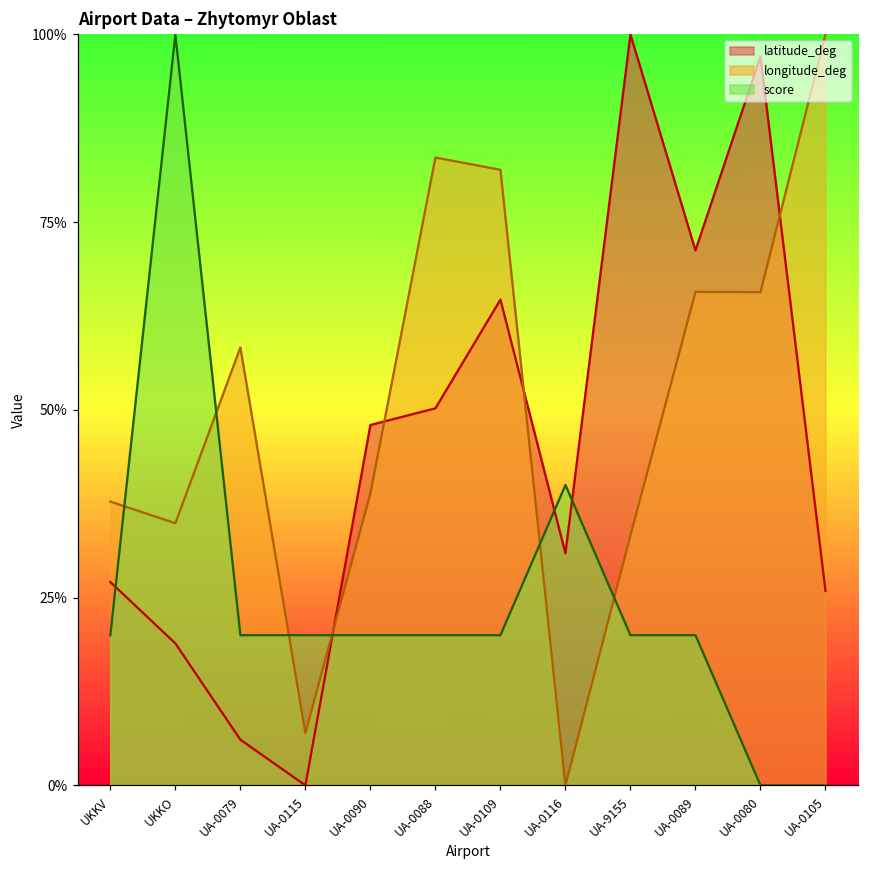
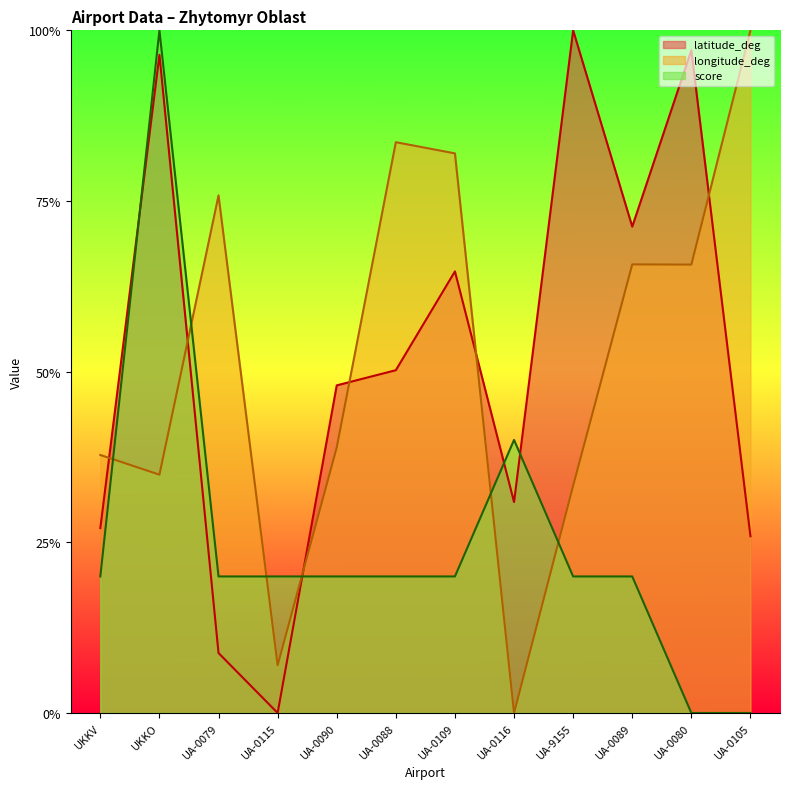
latitude_deg, UKKO: 19% -> 96%
latitude_deg, UA-0079: 6% -> 9%
longitude_deg, UA-0079: 58% -> 76%
